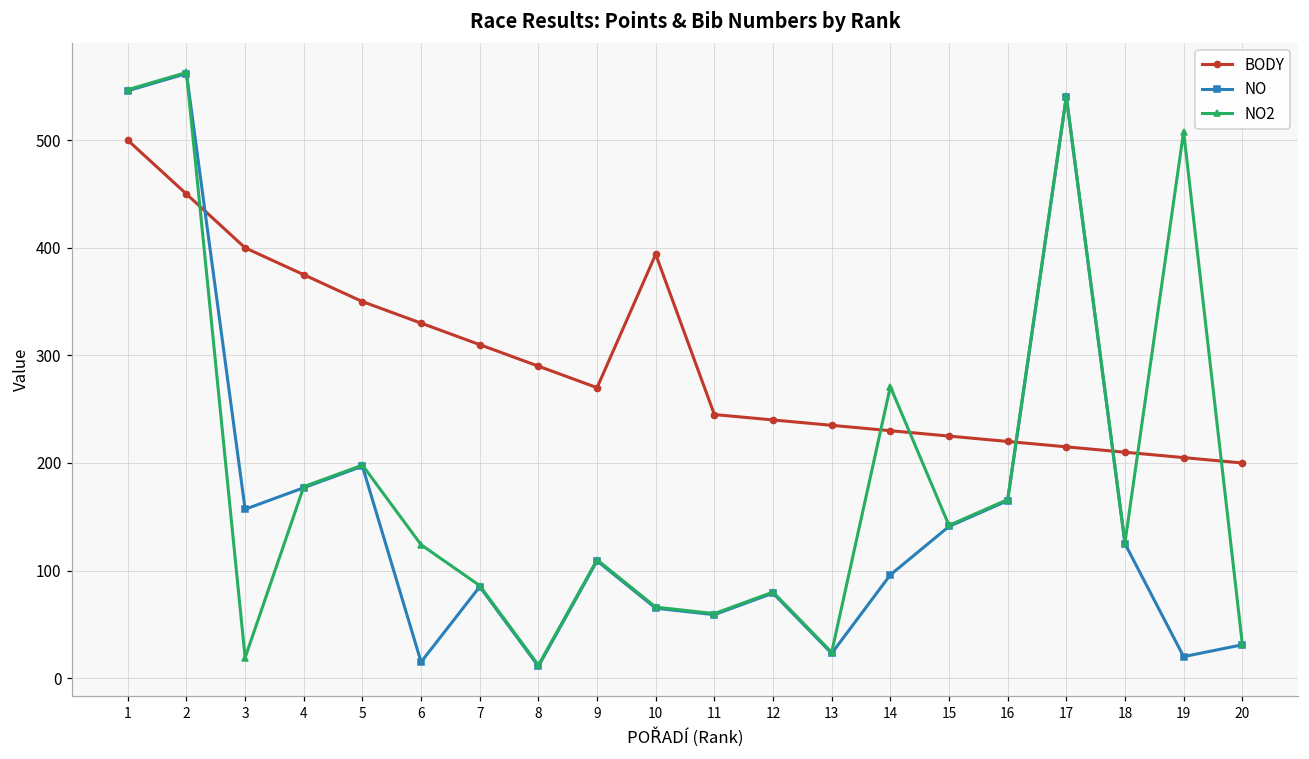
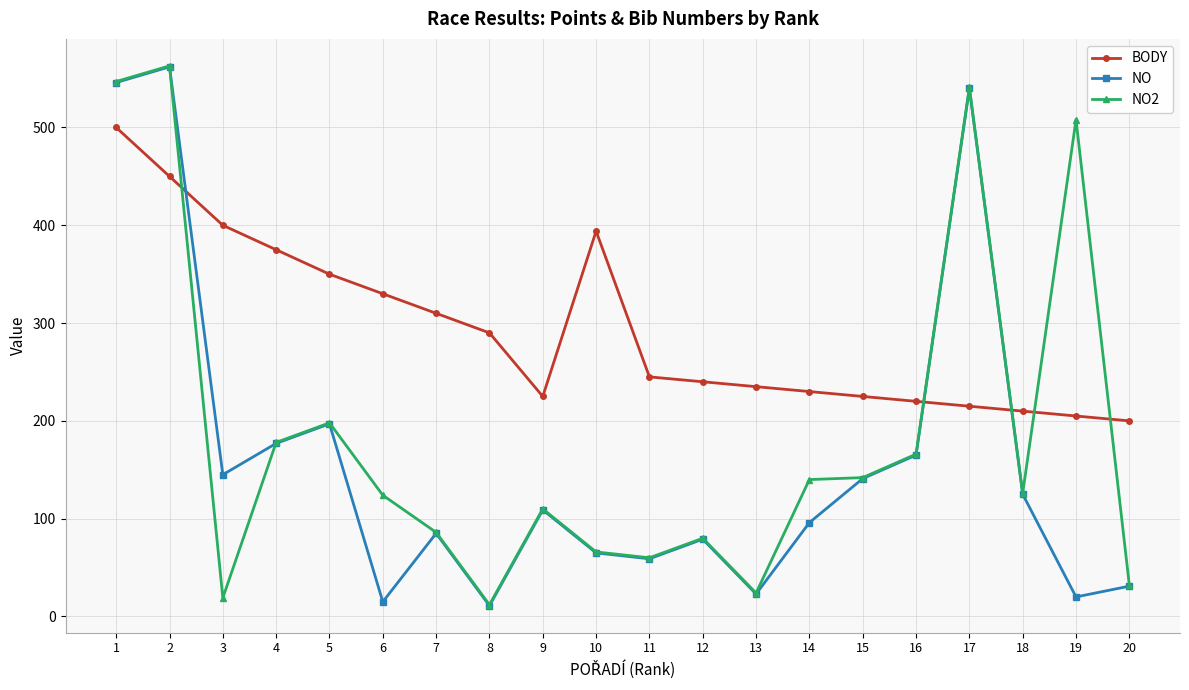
NO, 3: 160 -> 150
BODY, 9: 270 -> 230
NO2, 14: 270 -> 140
